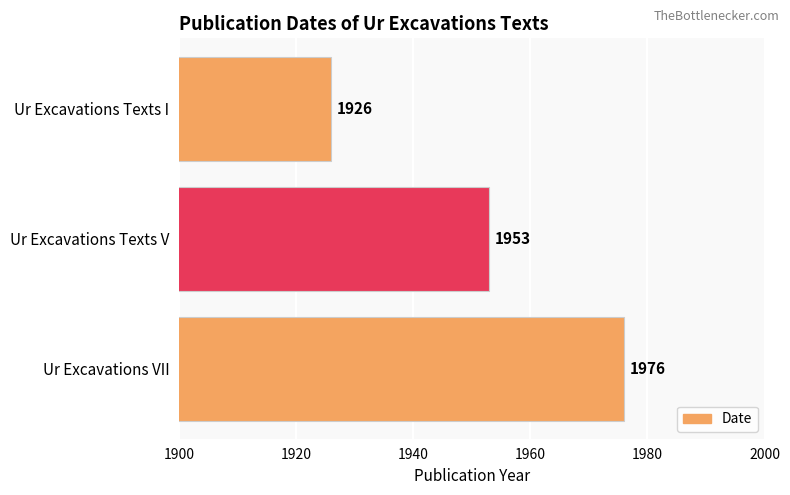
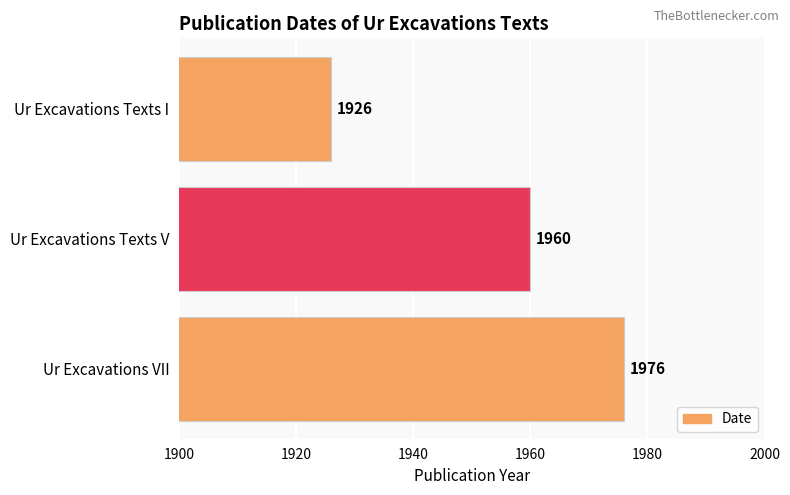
Ur Excavations Texts V: 1953 -> 1960
